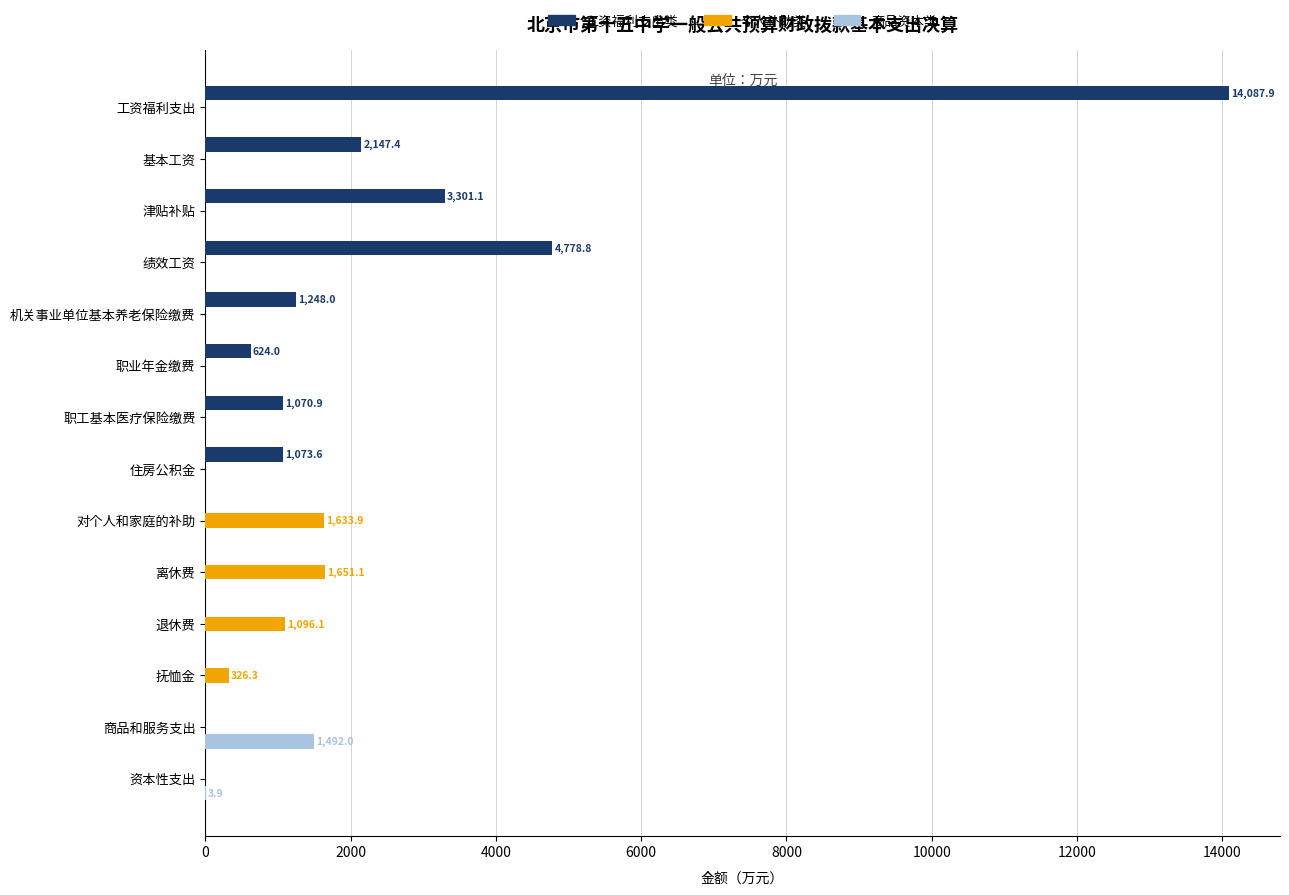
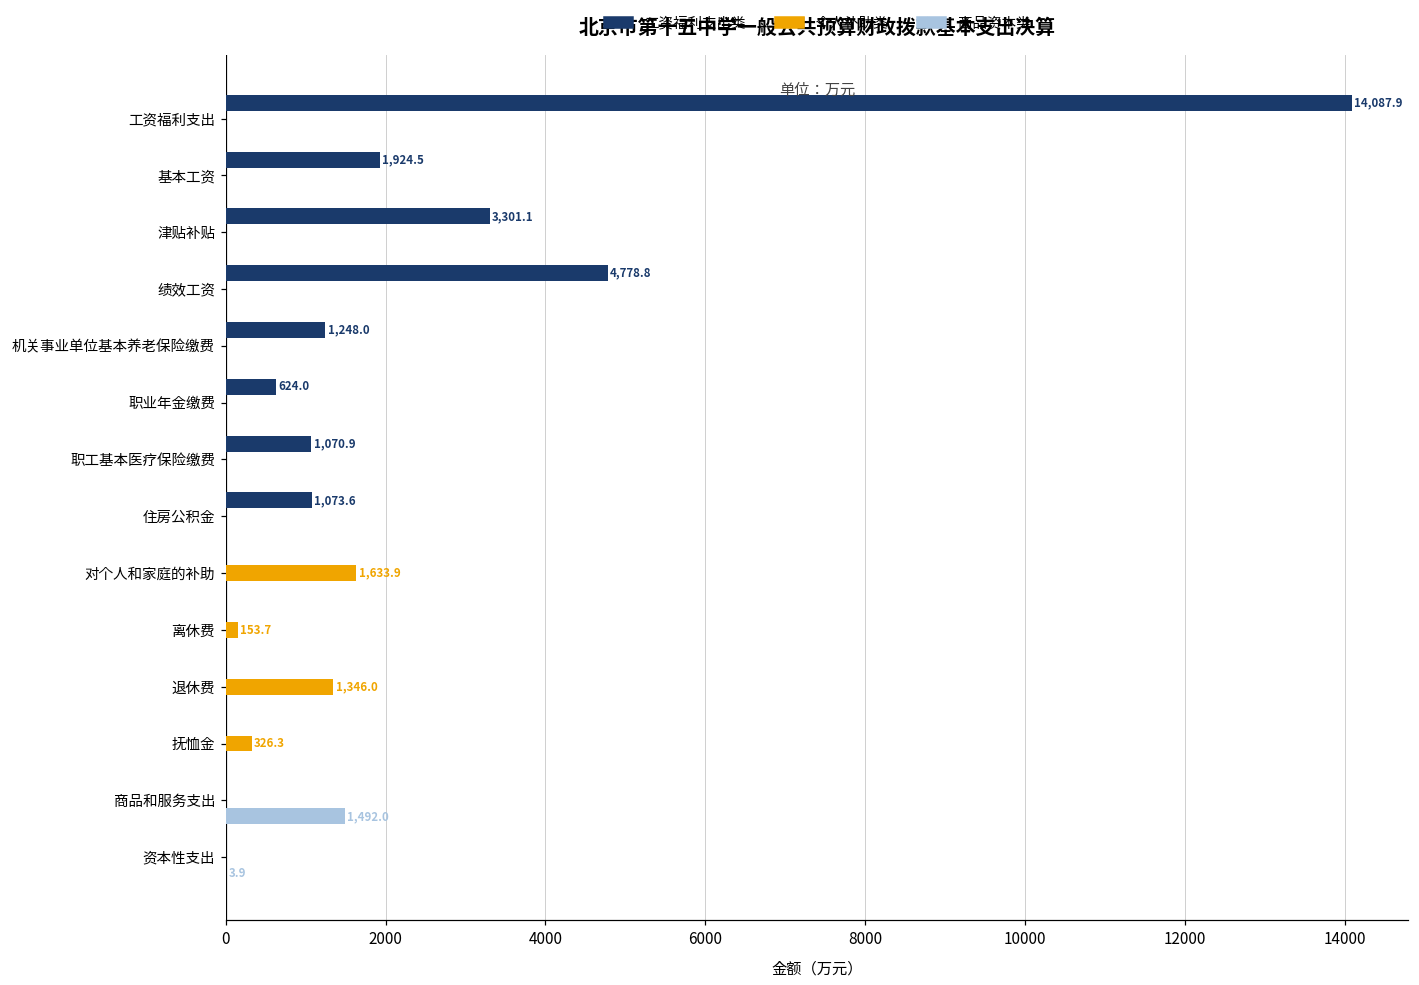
工资福利支出类, 基本工资: 2,147.4 -> 1,924.5
个人补助类, 离休费: 1,651.1 -> 153.7
个人补助类, 退休费: 1,096.1 -> 1,346.0
